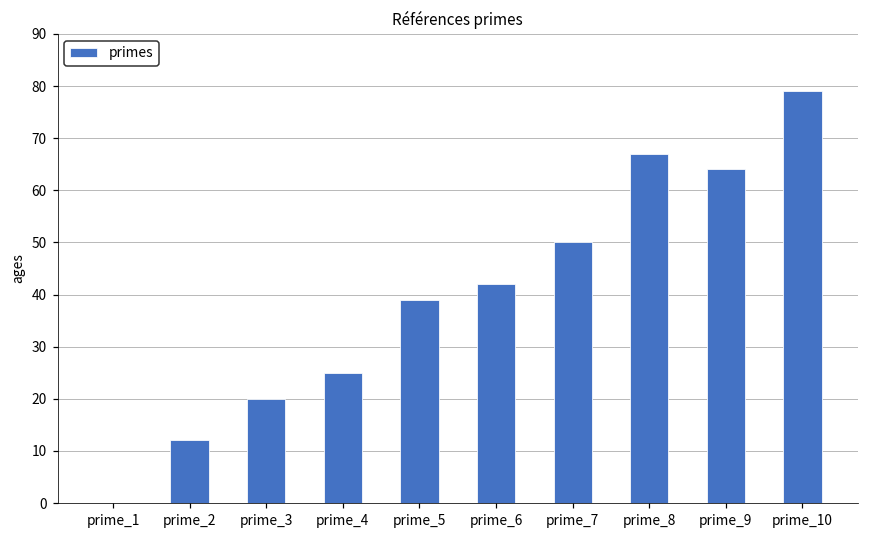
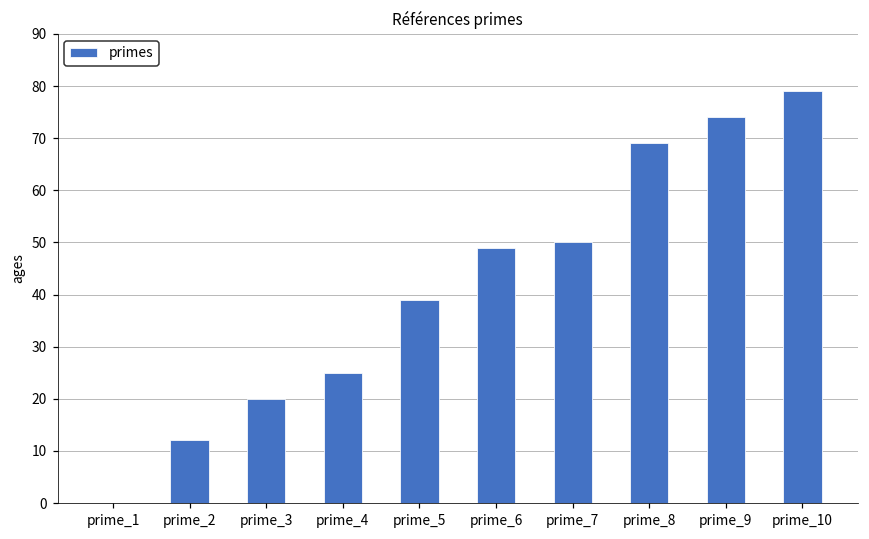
prime_6: 42 -> 49
prime_8: 67 -> 69
prime_9: 64 -> 74
